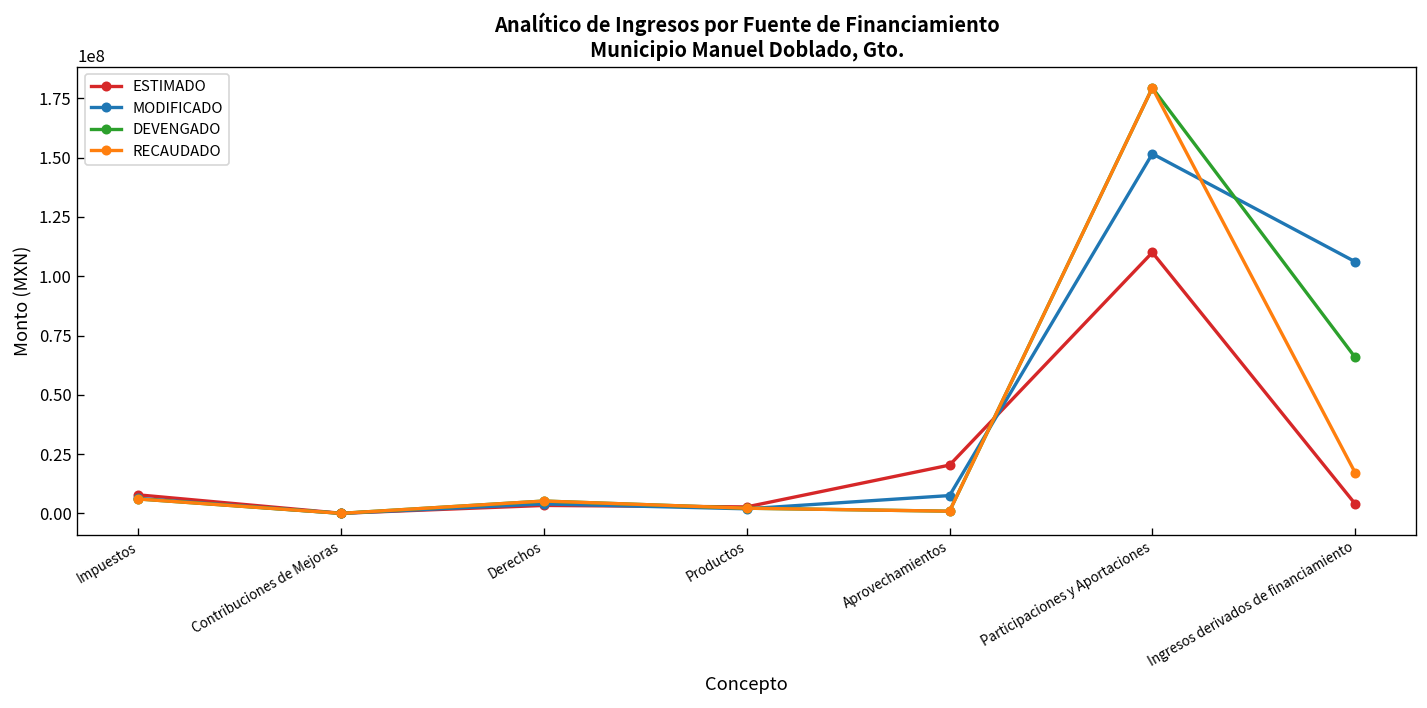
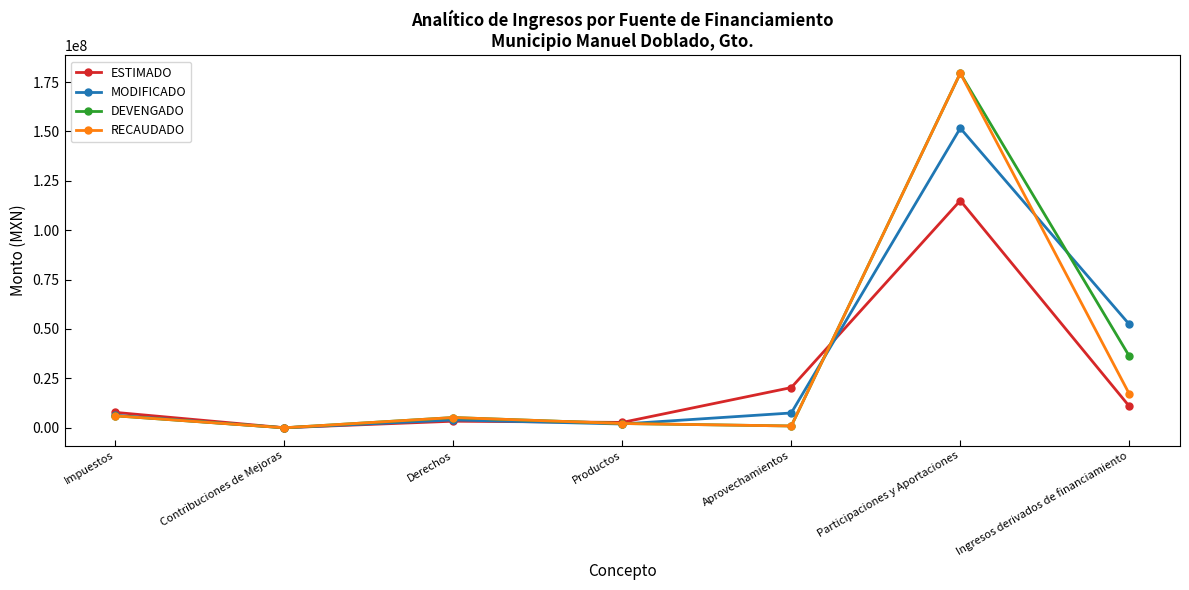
ESTIMADO, Participaciones y Aportaciones: 110000000 -> 115000000
ESTIMADO, Ingresos derivados de financiamiento: 4000000 -> 11000000
MODIFICADO, Ingresos derivados de financiamiento: 106000000 -> 52000000
DEVENGADO, Ingresos derivados de financiamiento: 66000000 -> 36000000
